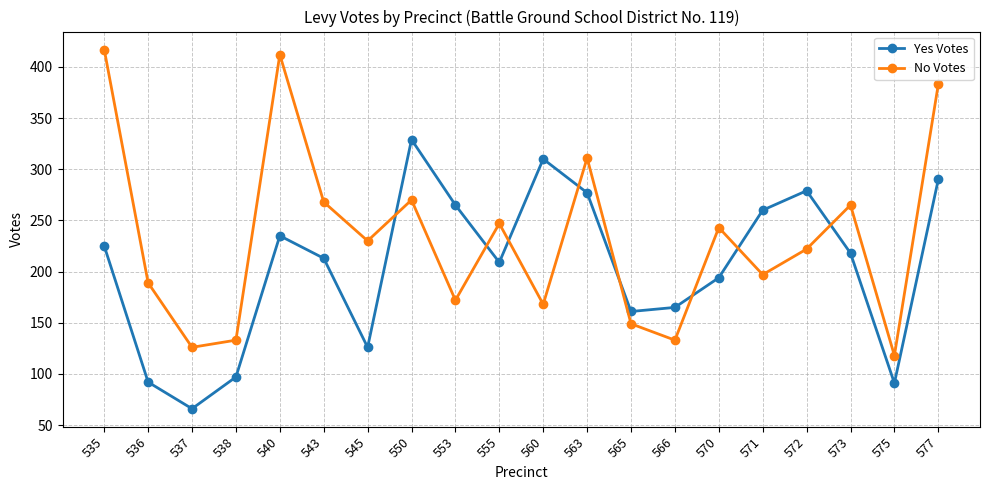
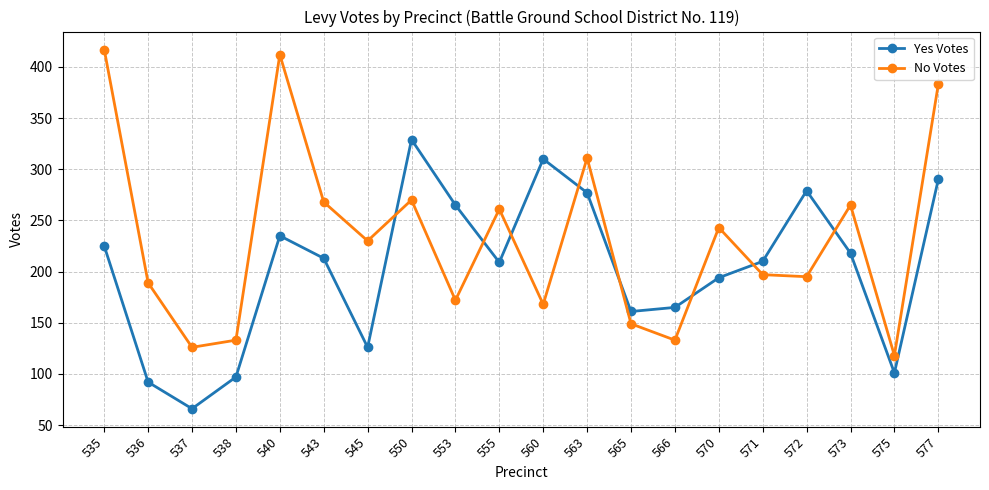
No Votes, 555: 247 -> 261
Yes Votes, 571: 260 -> 210
No Votes, 572: 222 -> 195
Yes Votes, 575: 91 -> 101
